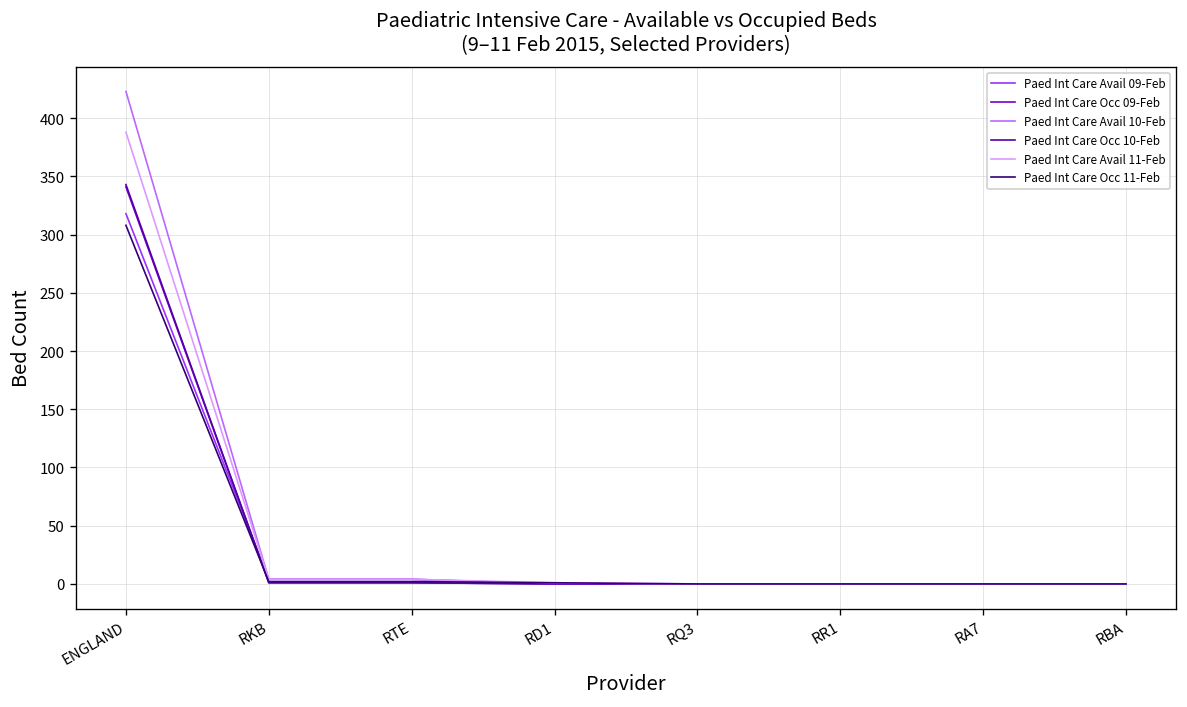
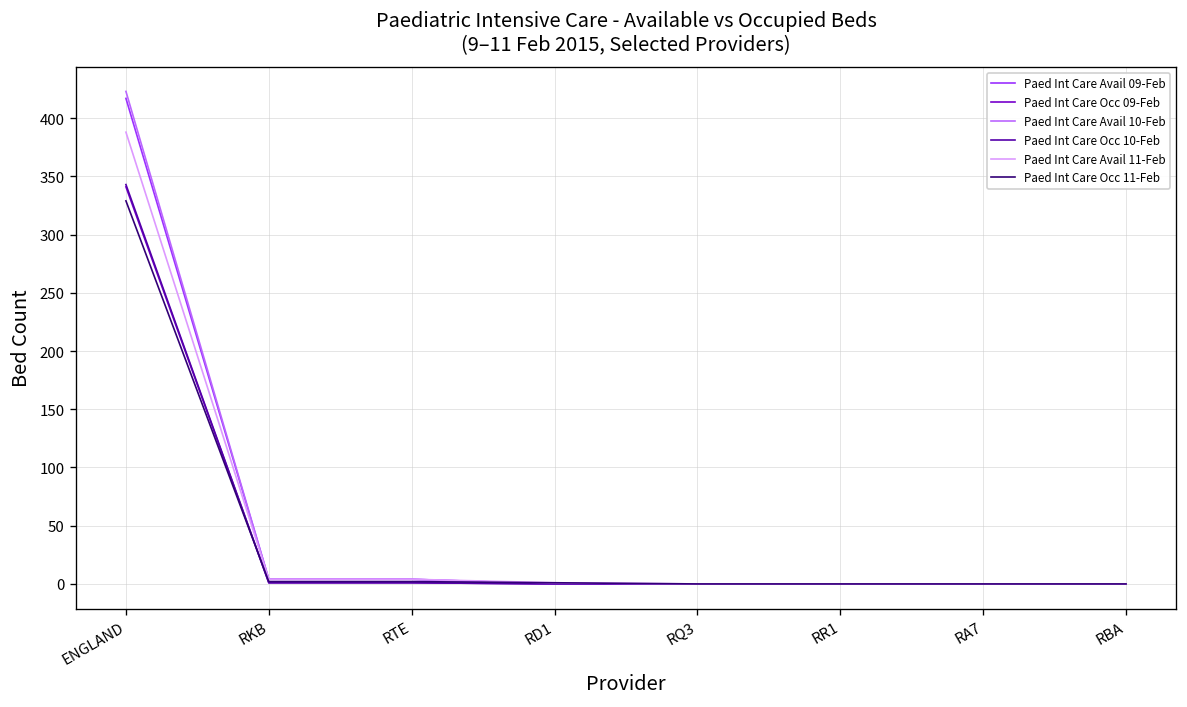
Paed Int Care Avail 09-Feb, ENGLAND: 320 -> 420
Paed Int Care Occ 11-Feb, ENGLAND: 310 -> 330
